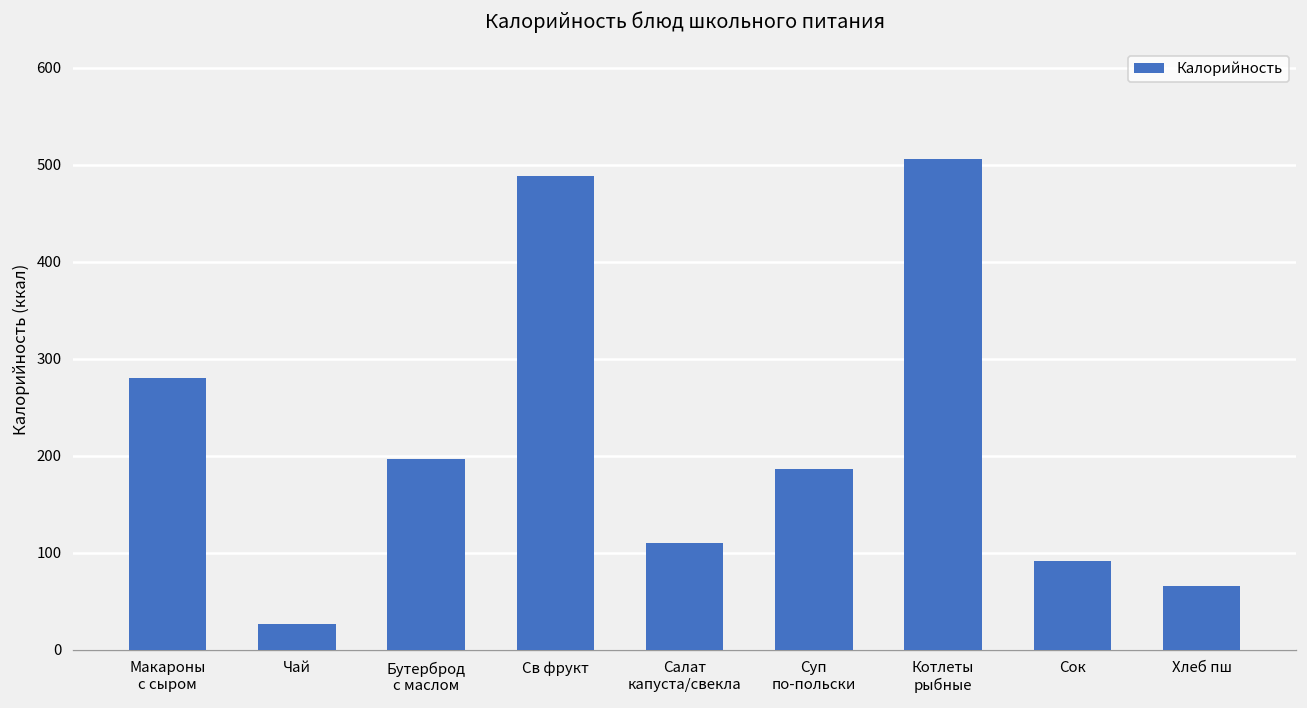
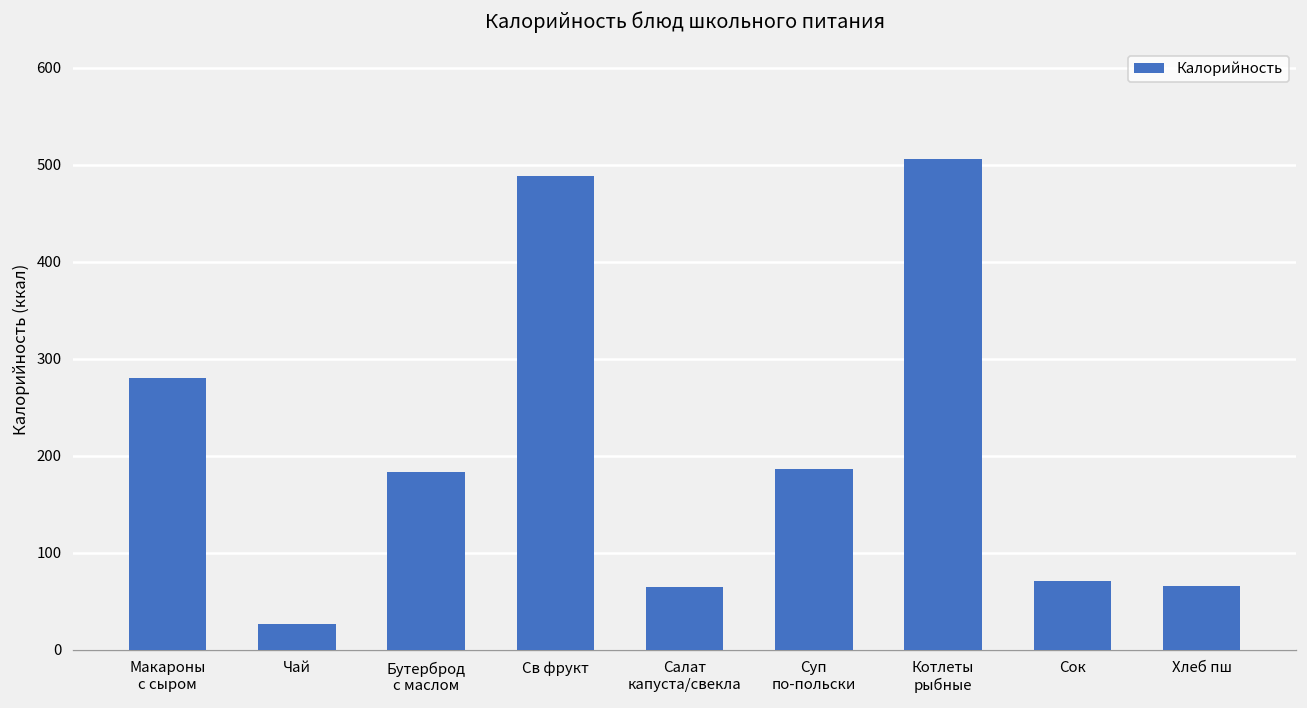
Бутерброд с маслом: 200 -> 180
Салат капуста/свекла: 110 -> 70
Сок: 90 -> 70
